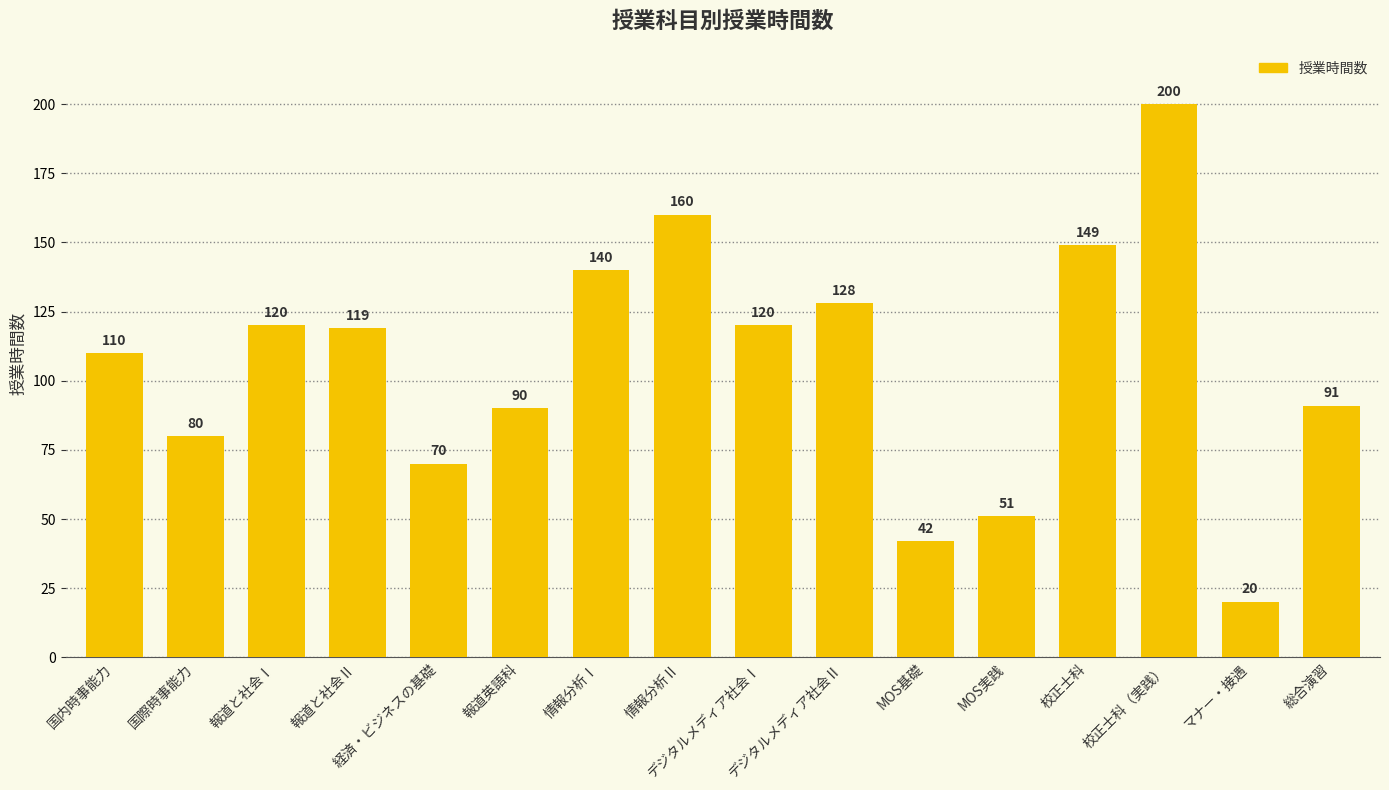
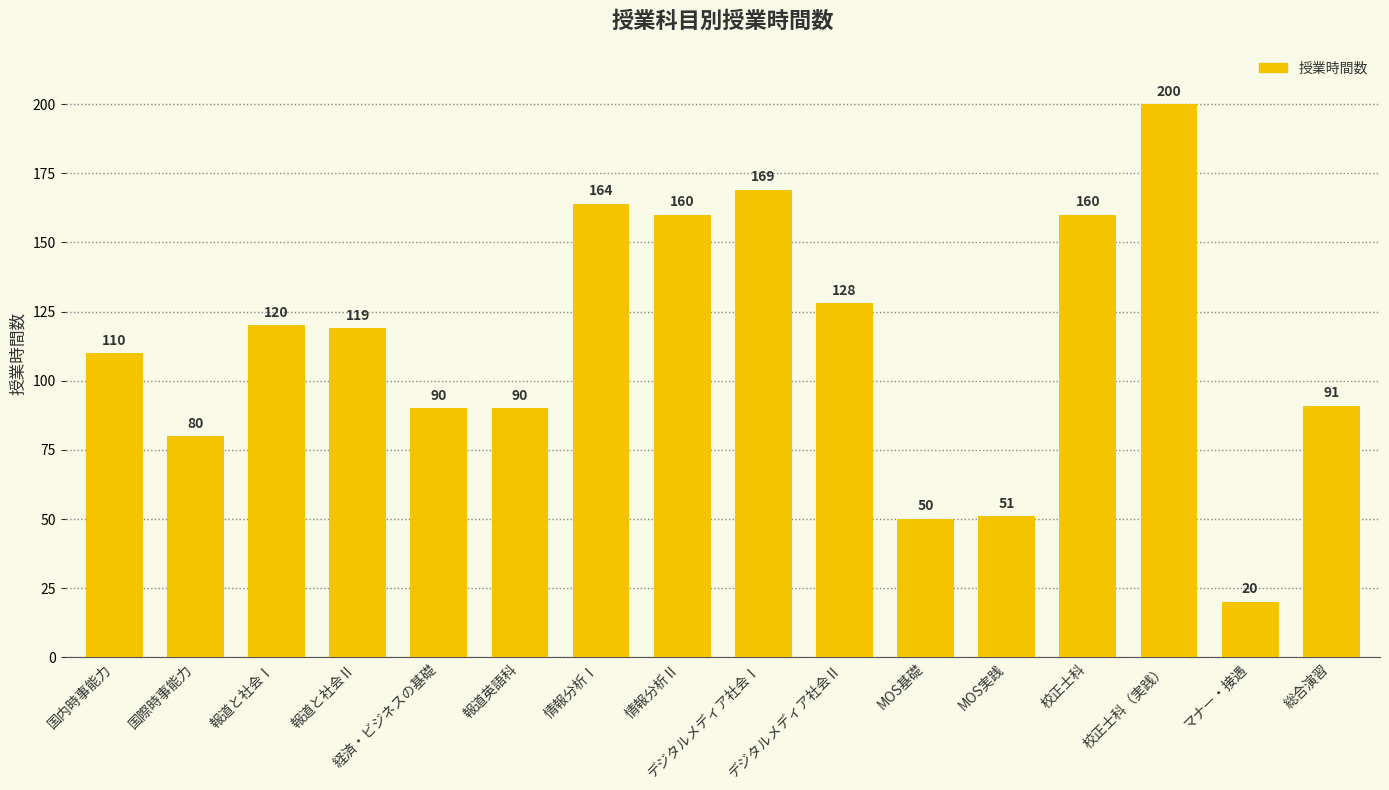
経済・ビジネスの基礎: 70 -> 90
情報分析Ⅰ: 140 -> 164
デジタルメディア社会Ⅰ: 120 -> 169
MOS基礎: 42 -> 50
校正士科: 149 -> 160
